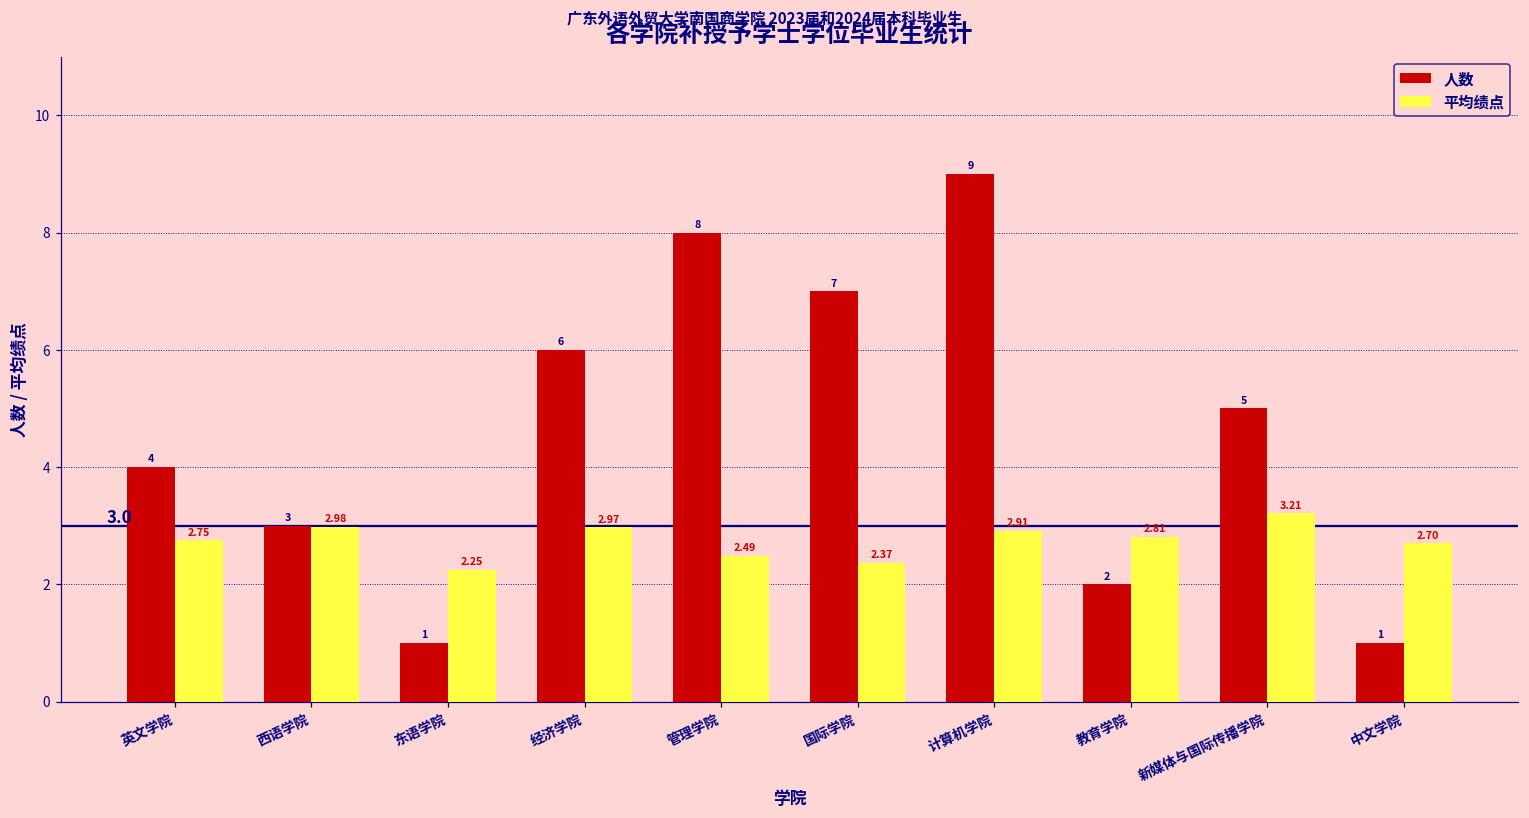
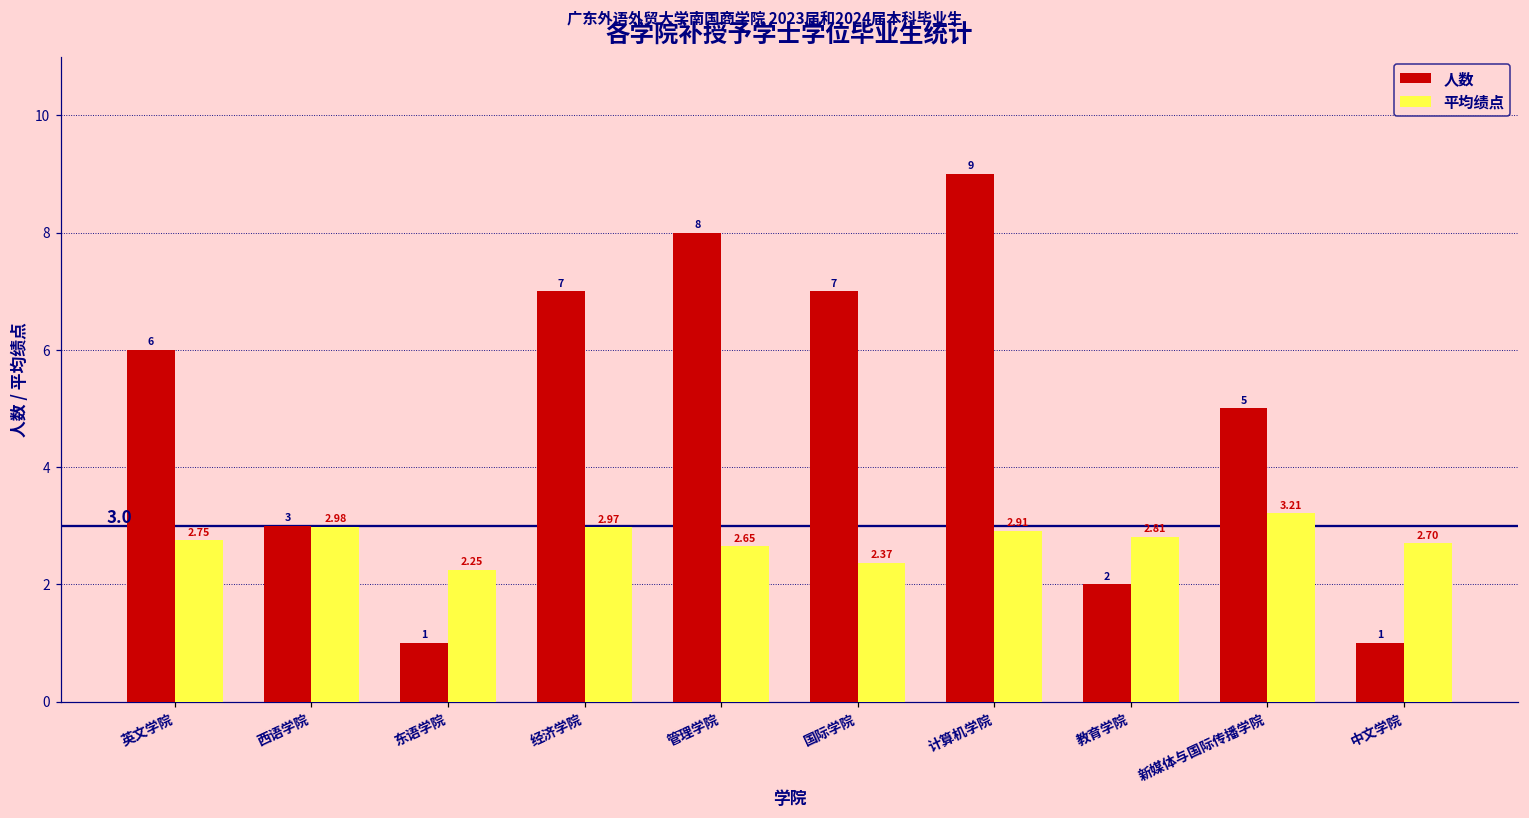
人数, 英文学院: 4 -> 6
人数, 经济学院: 6 -> 7
平均绩点, 管理学院: 2.49 -> 2.65
